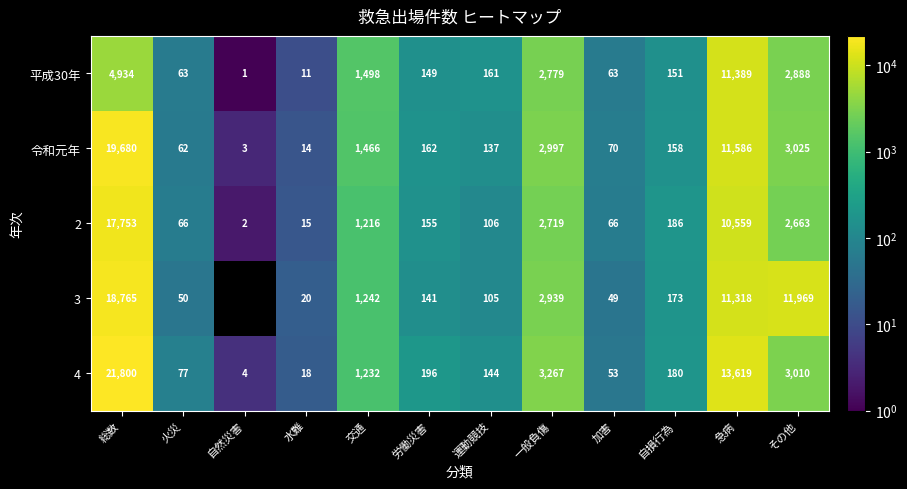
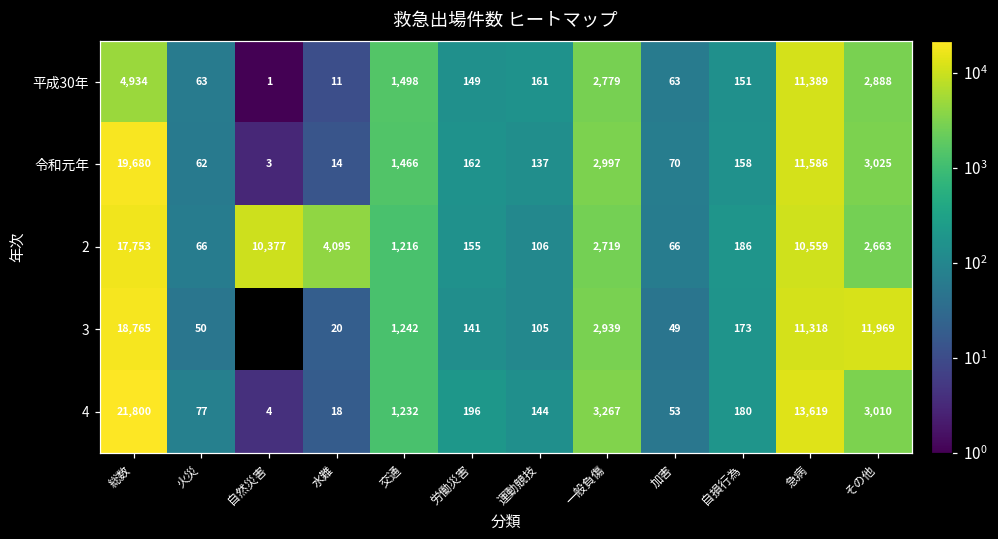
2, 自然災害: 2 -> 10,377
2, 水難: 15 -> 4,095
